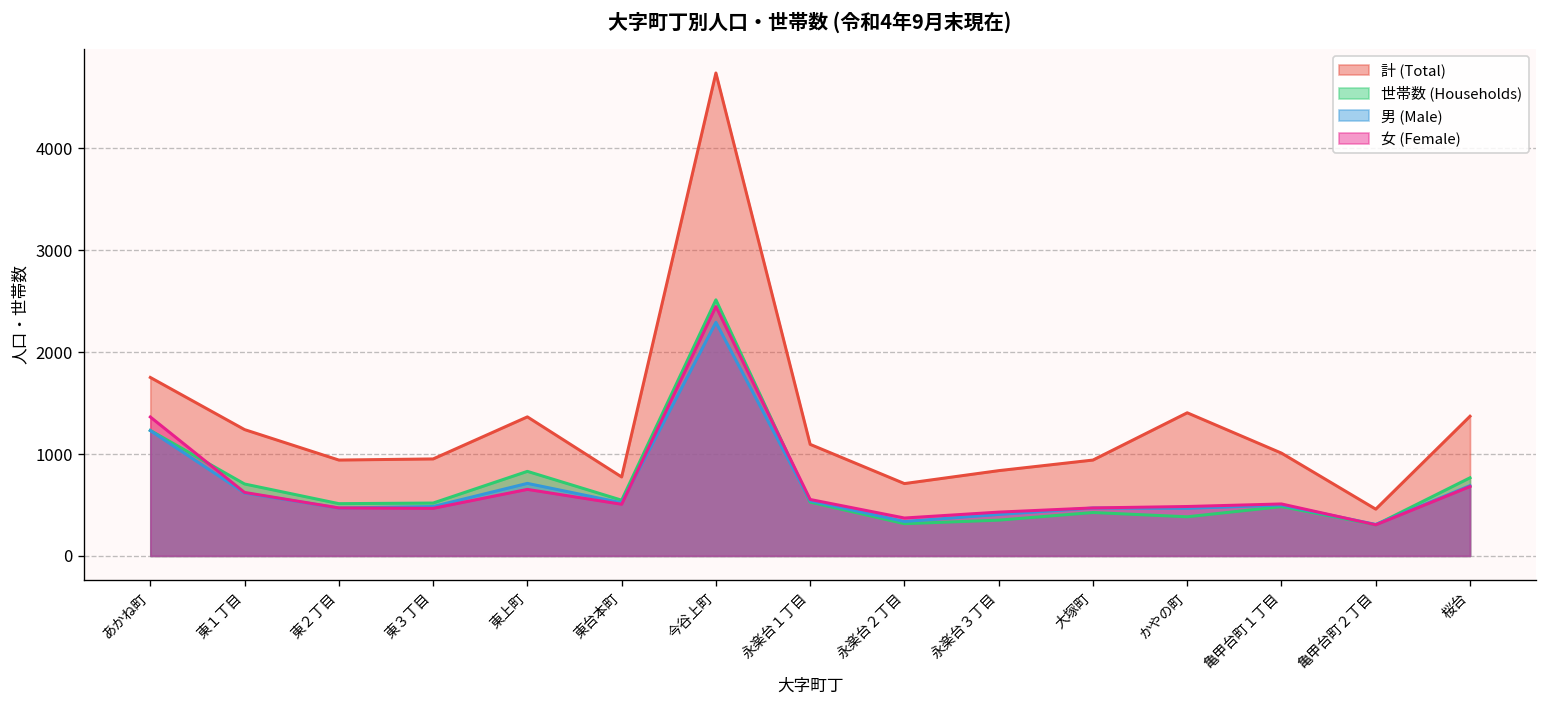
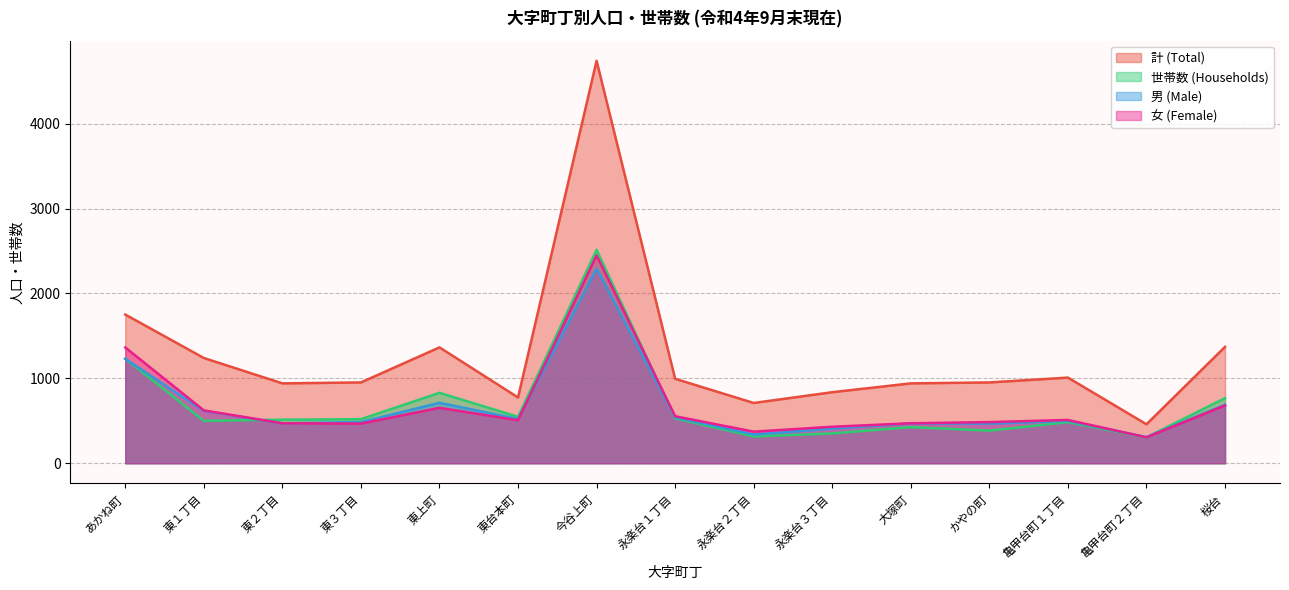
世帯数 (Households), 東１丁目: 700 -> 500
計 (Total), 永楽台１丁目: 1100 -> 1000
計 (Total), かやの町: 1400 -> 1000
